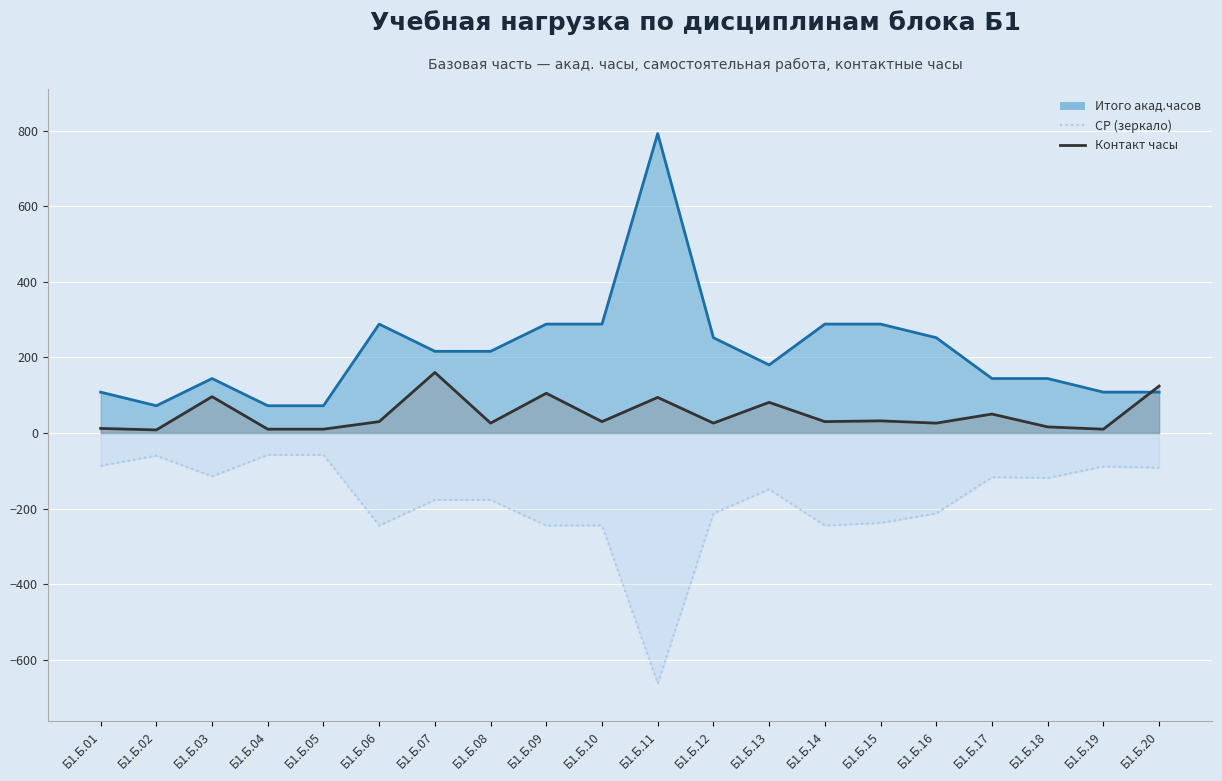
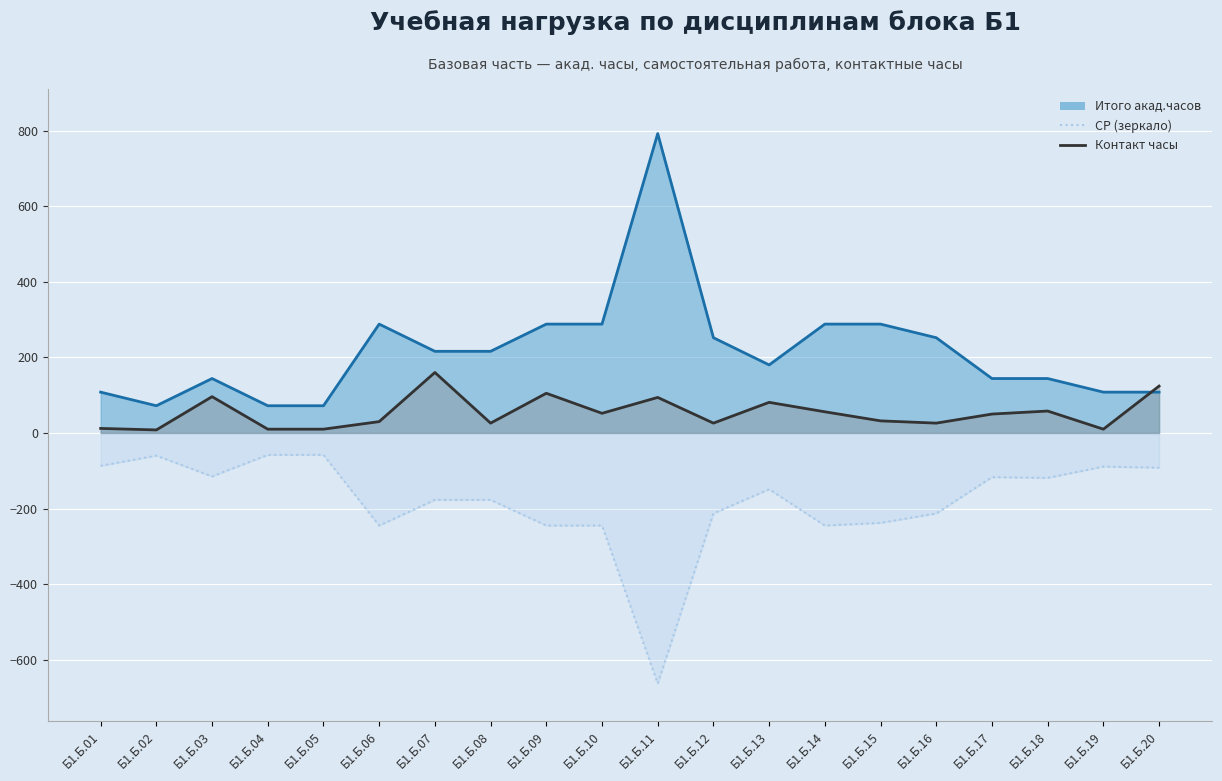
Контакт часы, Б1.Б.10: 30 -> 50
Контакт часы, Б1.Б.14: 30 -> 60
Контакт часы, Б1.Б.18: 20 -> 60
